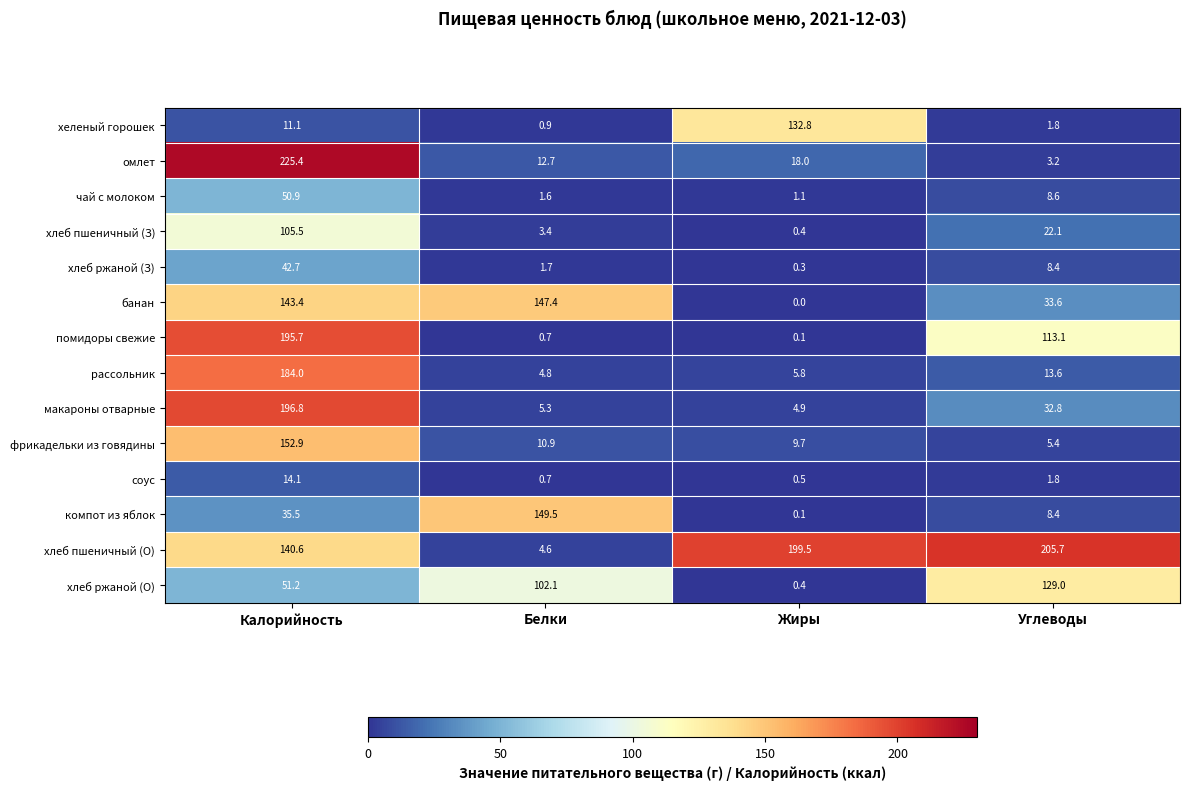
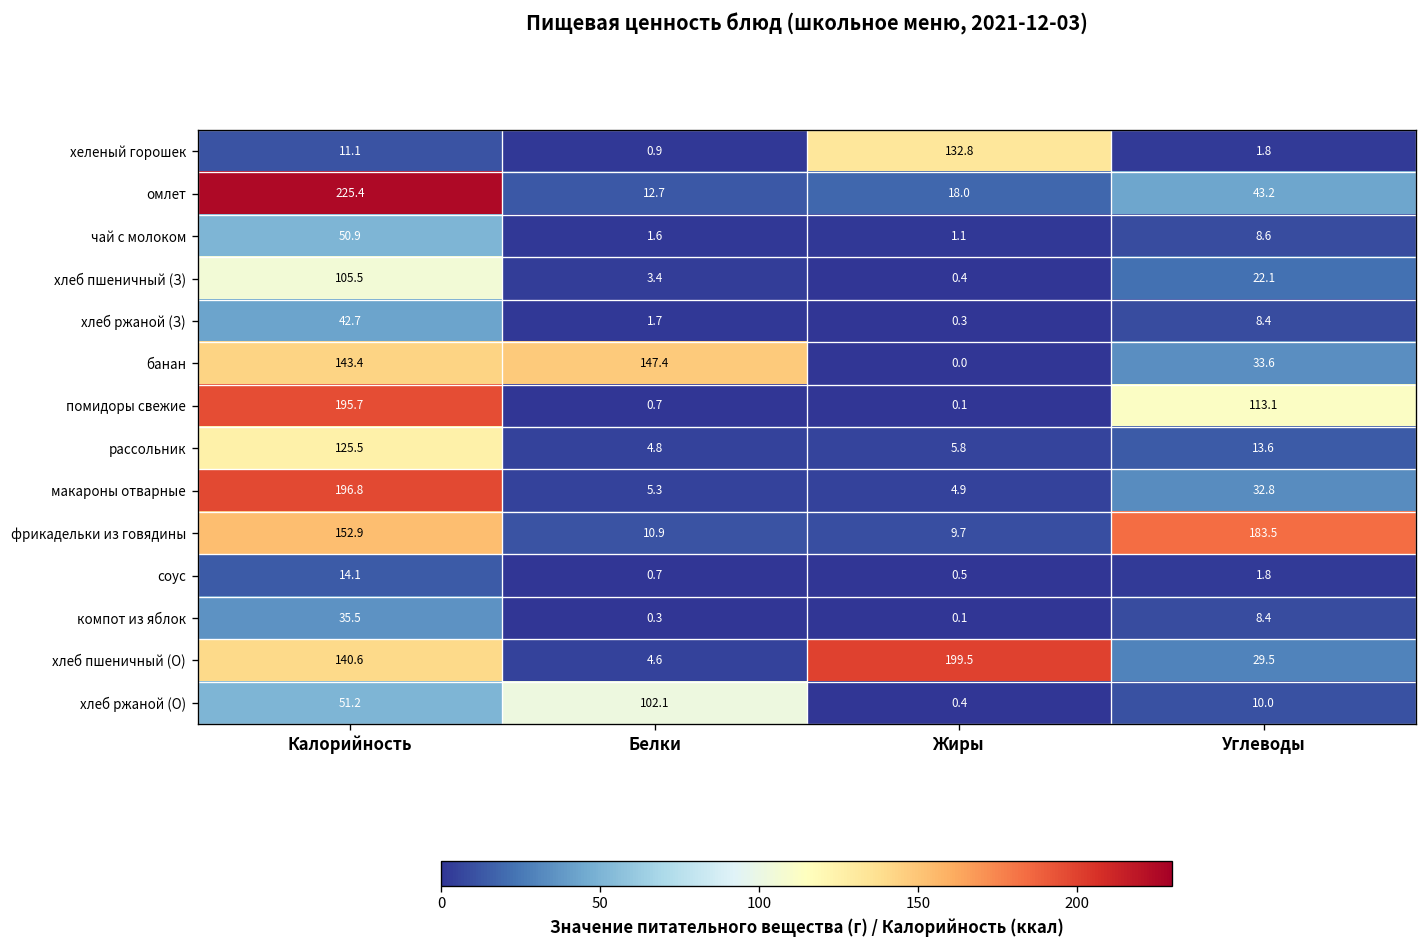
омлет, Углеводы: 3.2 -> 43.2
рассольник, Калорийность: 184.0 -> 125.5
фрикадельки из говядины, Углеводы: 5.4 -> 183.5
компот из яблок, Белки: 149.5 -> 0.3
хлеб пшеничный (О), Углеводы: 205.7 -> 29.5
хлеб ржаной (О), Углеводы: 129.0 -> 10.0
